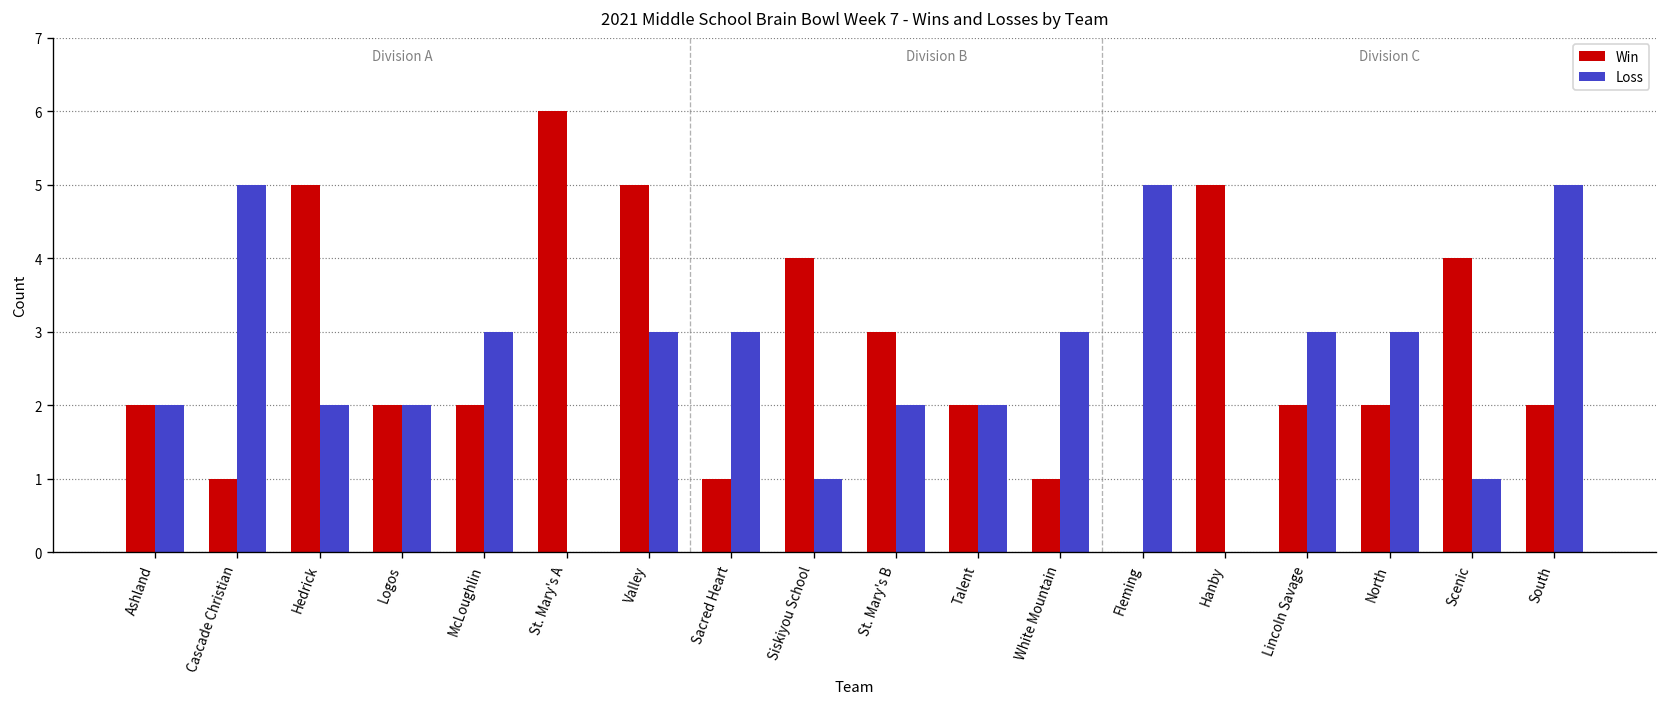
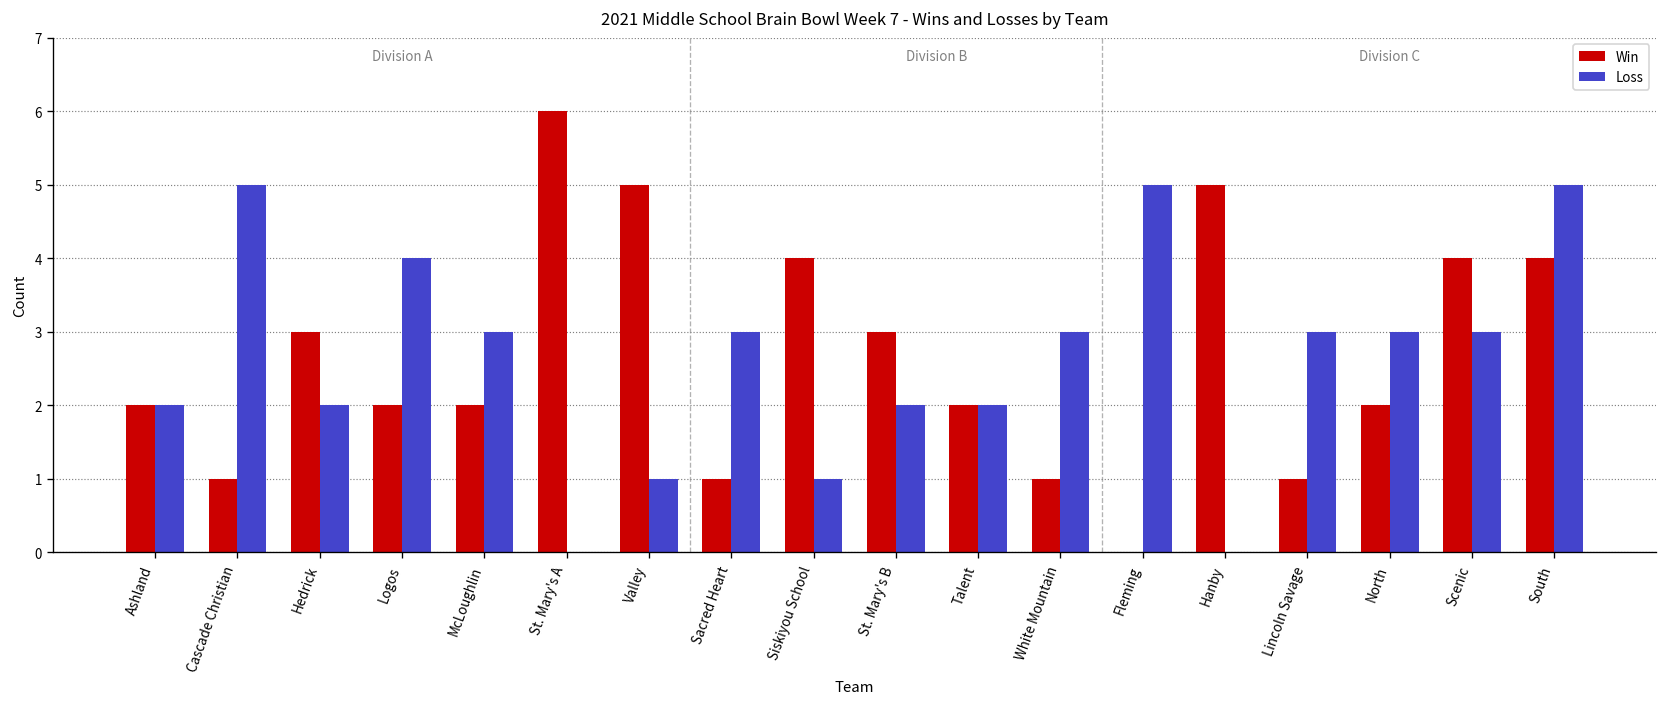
Win, Hedrick: 5 -> 3
Loss, Logos: 2 -> 4
Loss, Valley: 3 -> 1
Win, Lincoln Savage: 2 -> 1
Loss, Scenic: 1 -> 3
Win, South: 2 -> 4
